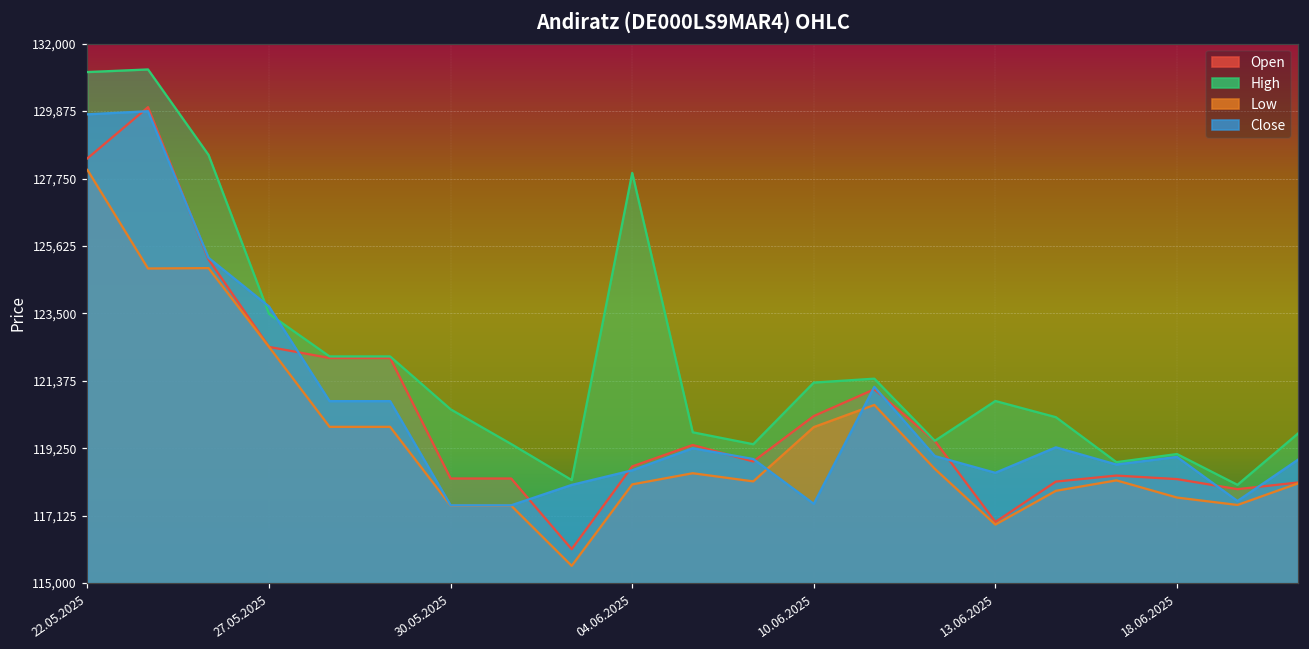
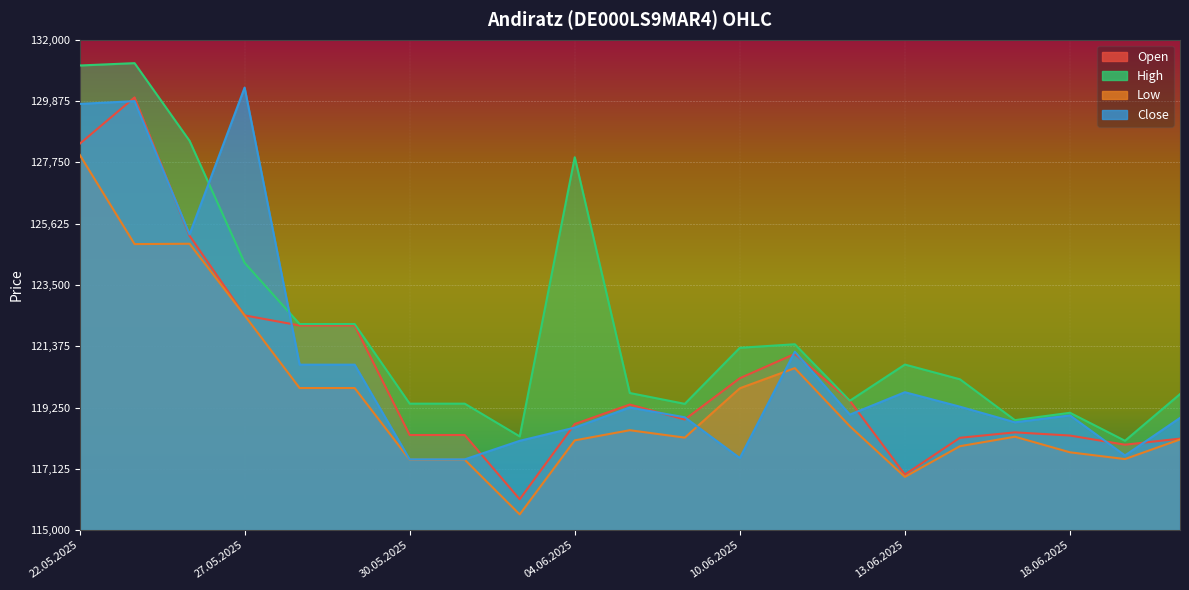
High, 27.05.2025: 123,500 -> 124,300
Close, 27.05.2025: 123,700 -> 130,300
High, 30.05.2025: 120,500 -> 119,400
Close, 13.06.2025: 118,500 -> 119,800
